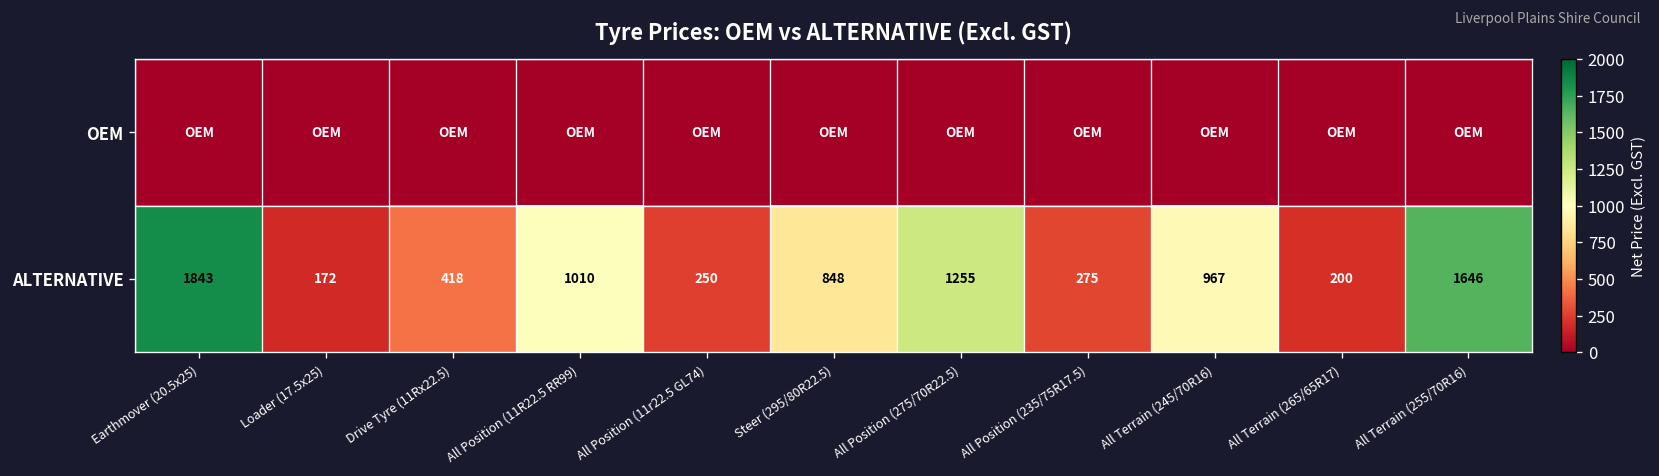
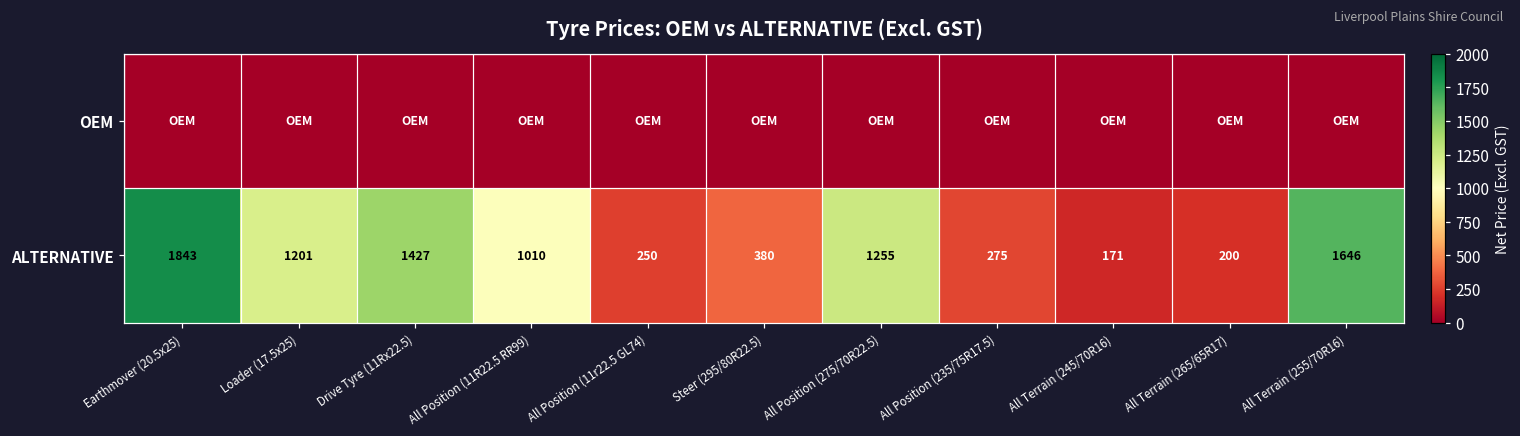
ALTERNATIVE, Loader (17.5x25): 172 -> 1201
ALTERNATIVE, Drive Tyre (11Rx22.5): 418 -> 1427
ALTERNATIVE, Steer (295/80R22.5): 848 -> 380
ALTERNATIVE, All Terrain (245/70R16): 967 -> 171
